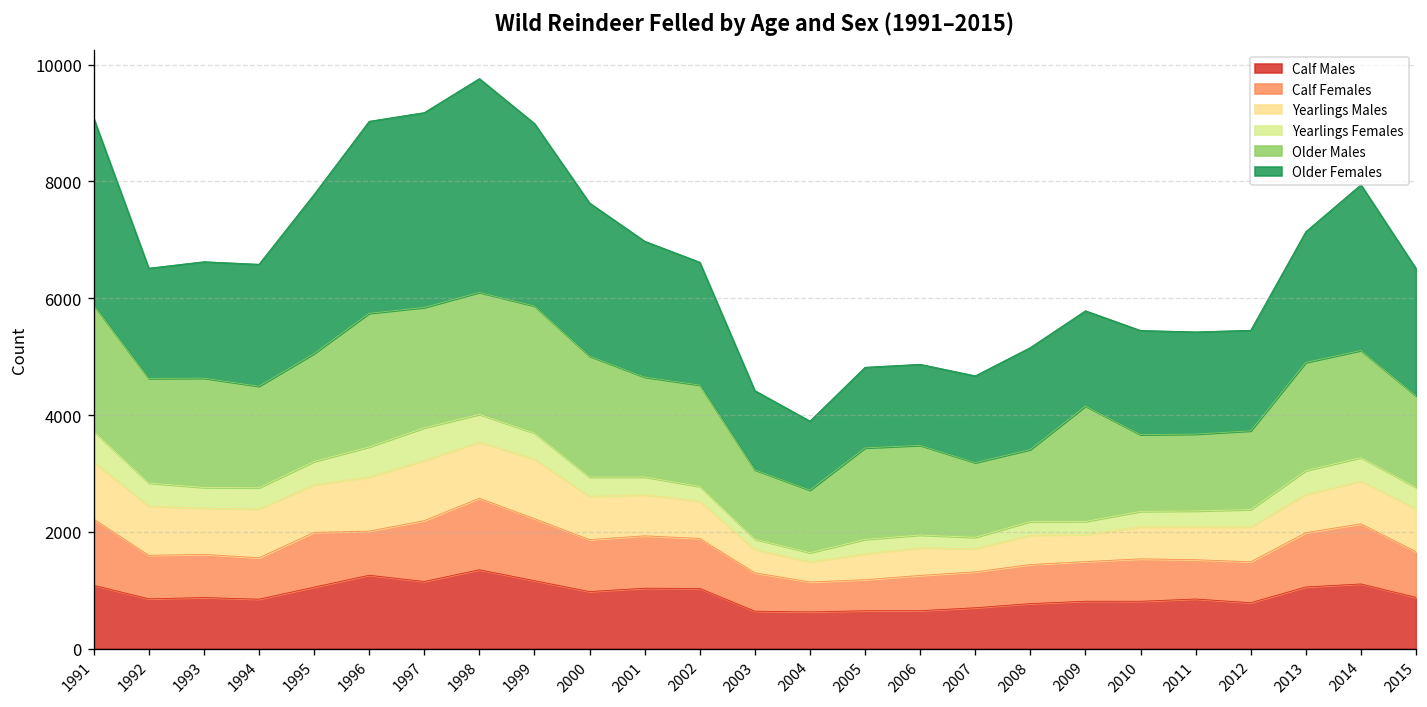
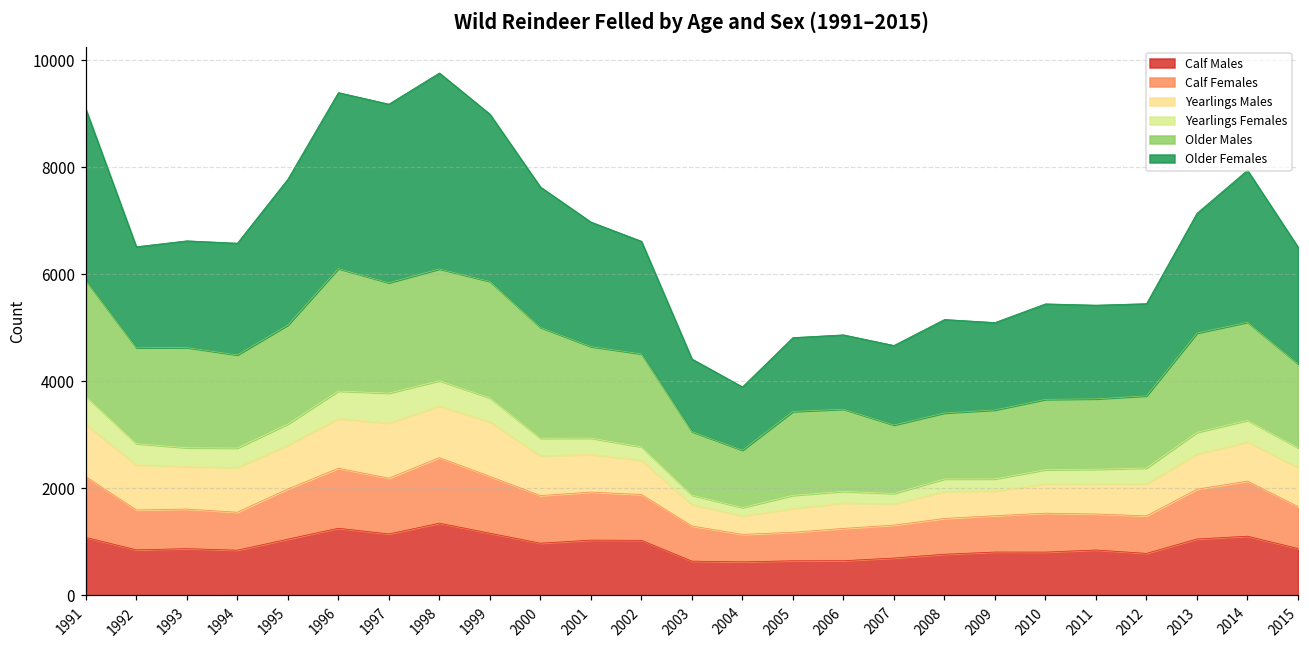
Calf Females, 1996: 800 -> 1100
Older Males, 2009: 2000 -> 1300
